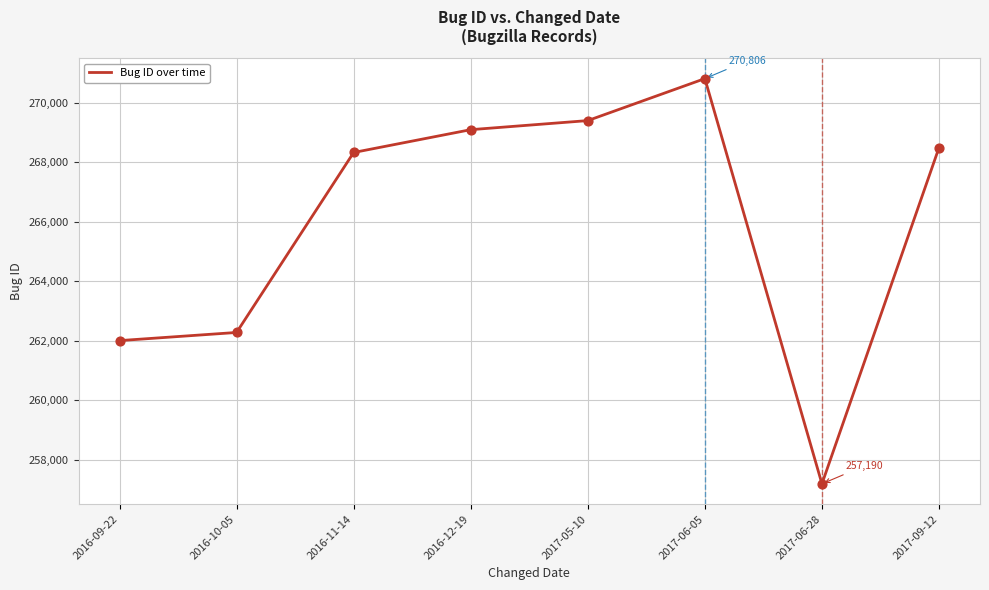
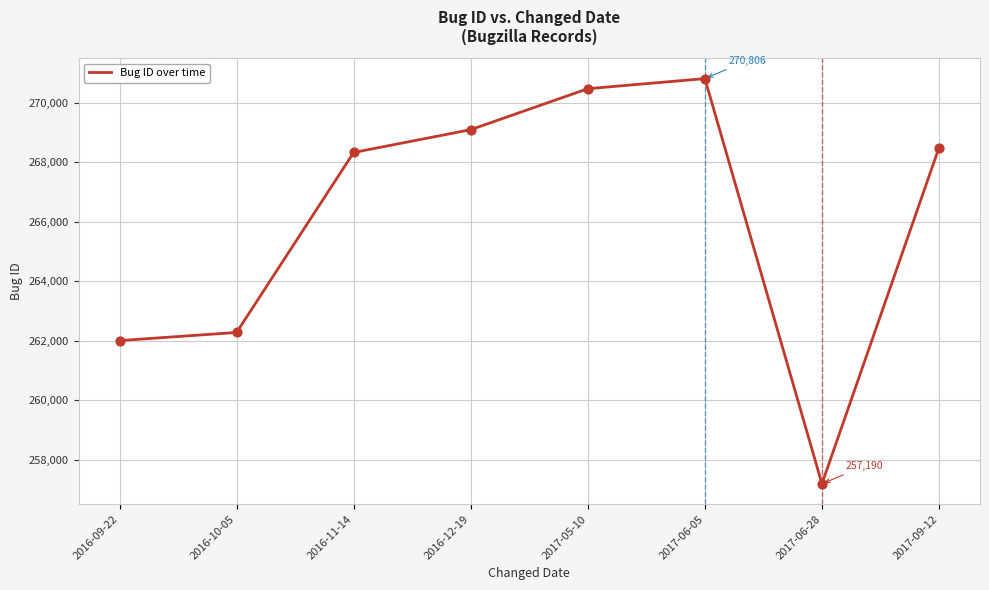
2017-05-10: 269,400 -> 270,500
